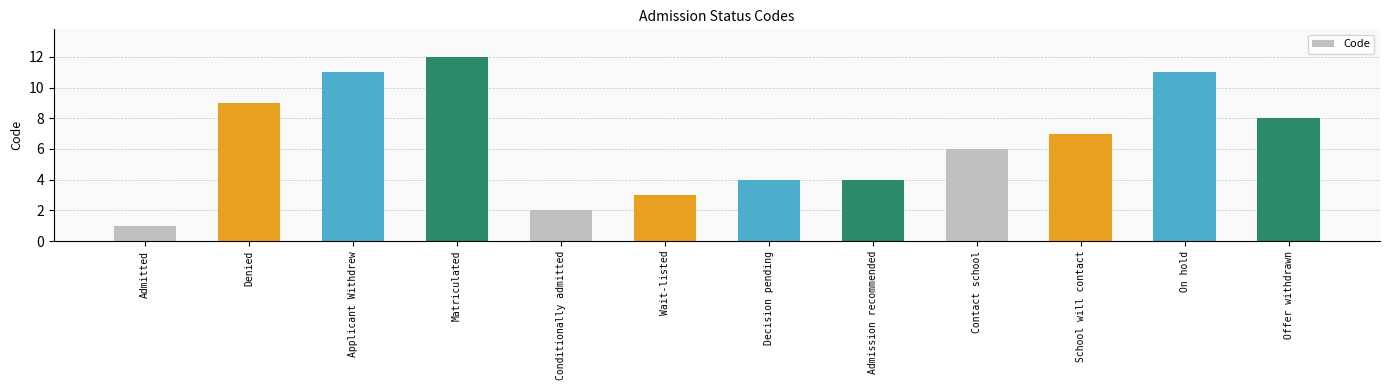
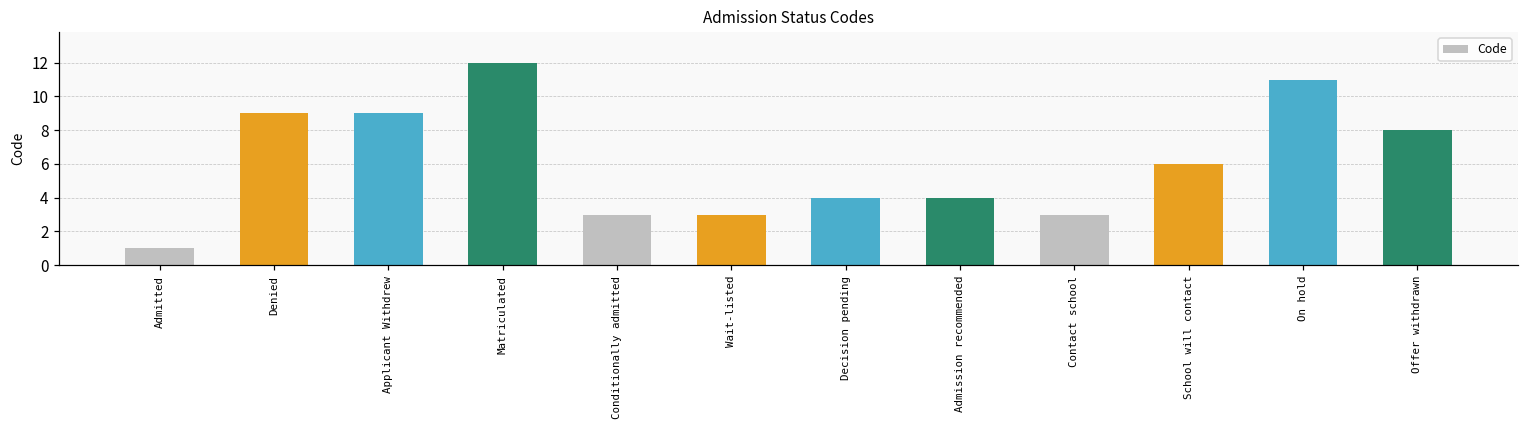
Applicant Withdrew: 11 -> 9
Conditionally admitted: 2 -> 3
Contact school: 6 -> 3
School will contact: 7 -> 6
